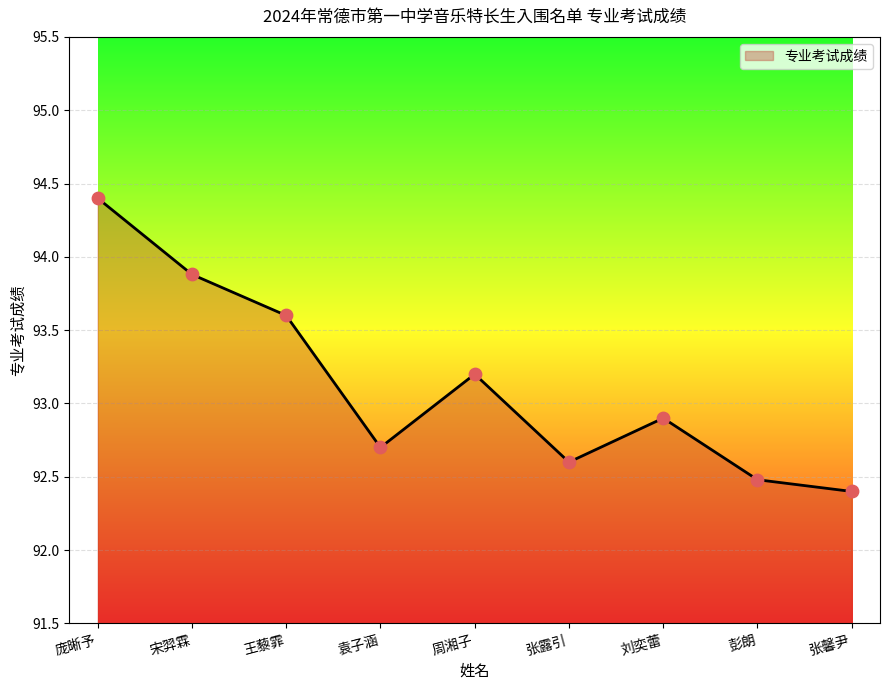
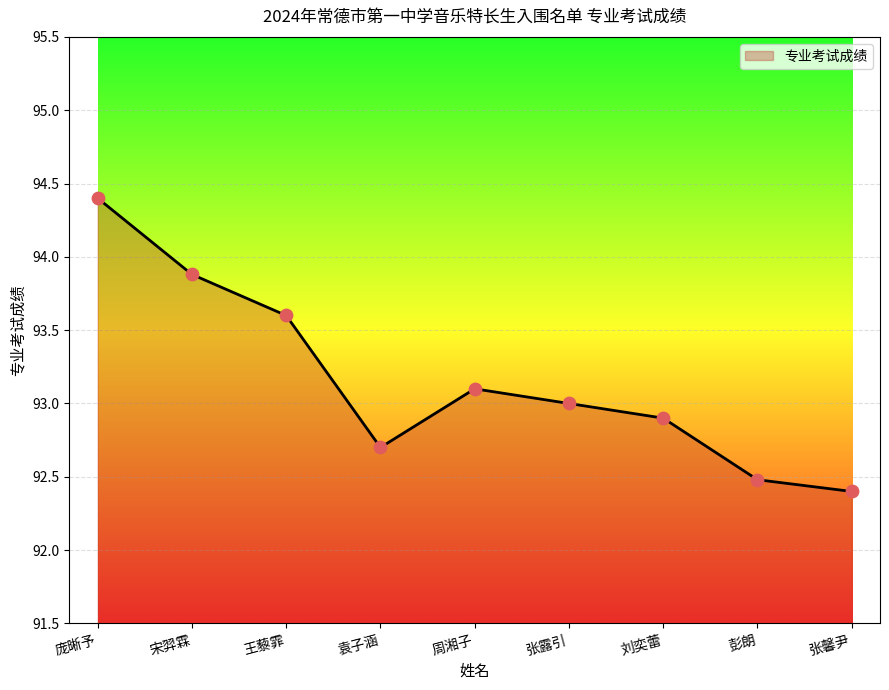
周湘子: 93.2 -> 93.1
张露引: 92.6 -> 93.0
